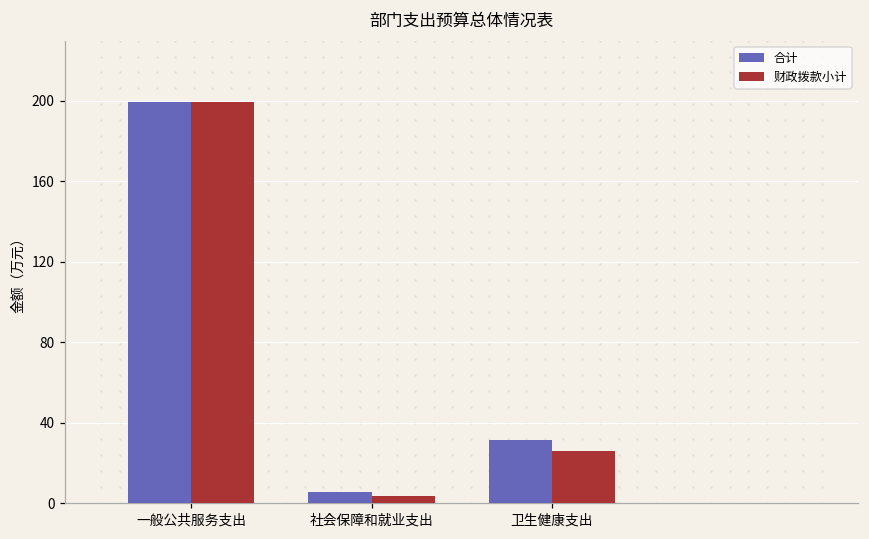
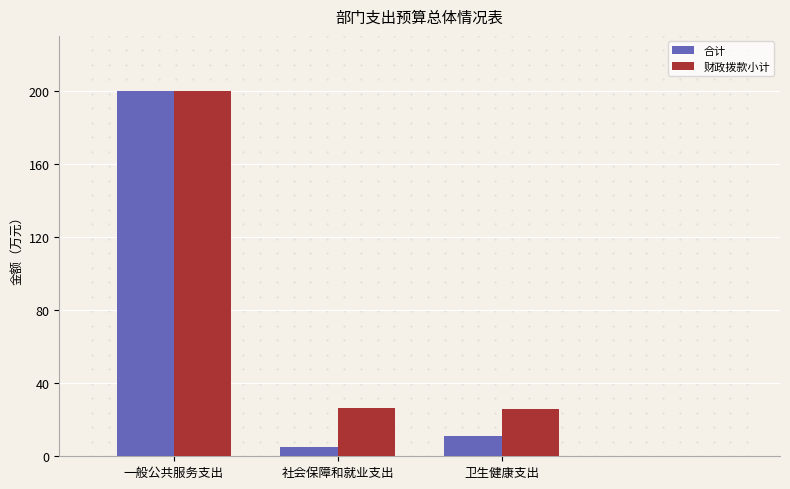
财政拨款小计, 社会保障和就业支出: 4 -> 27
合计, 卫生健康支出: 31 -> 11
